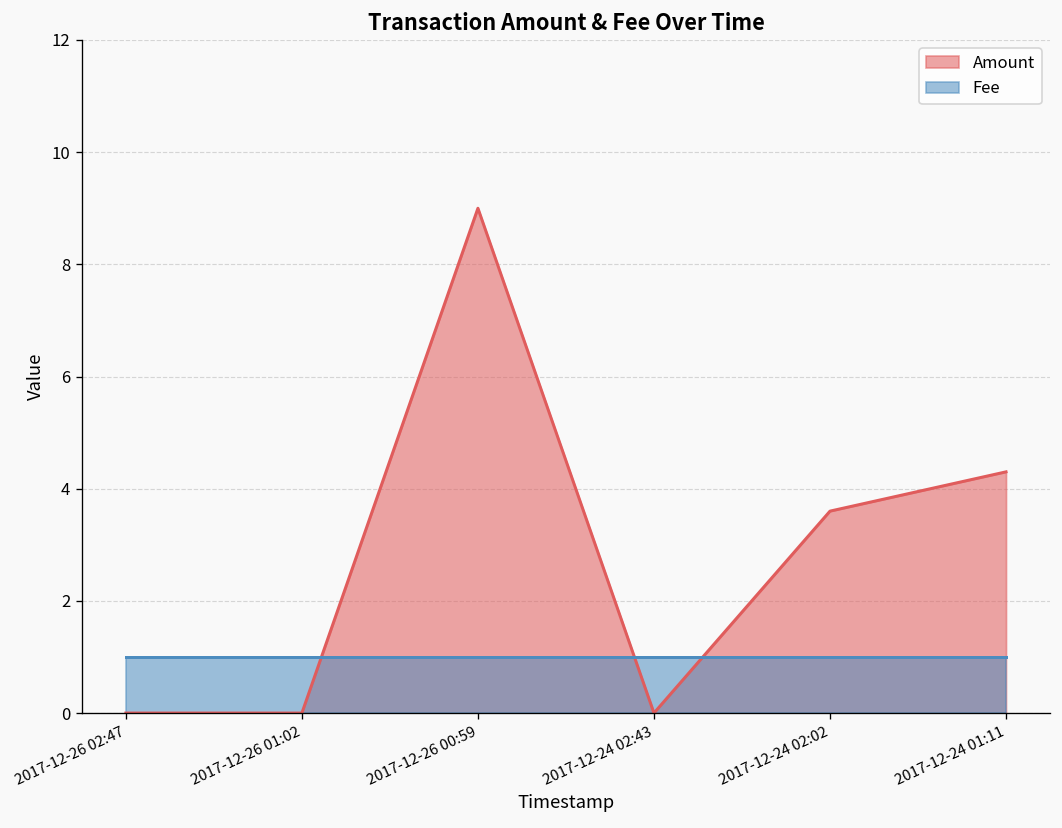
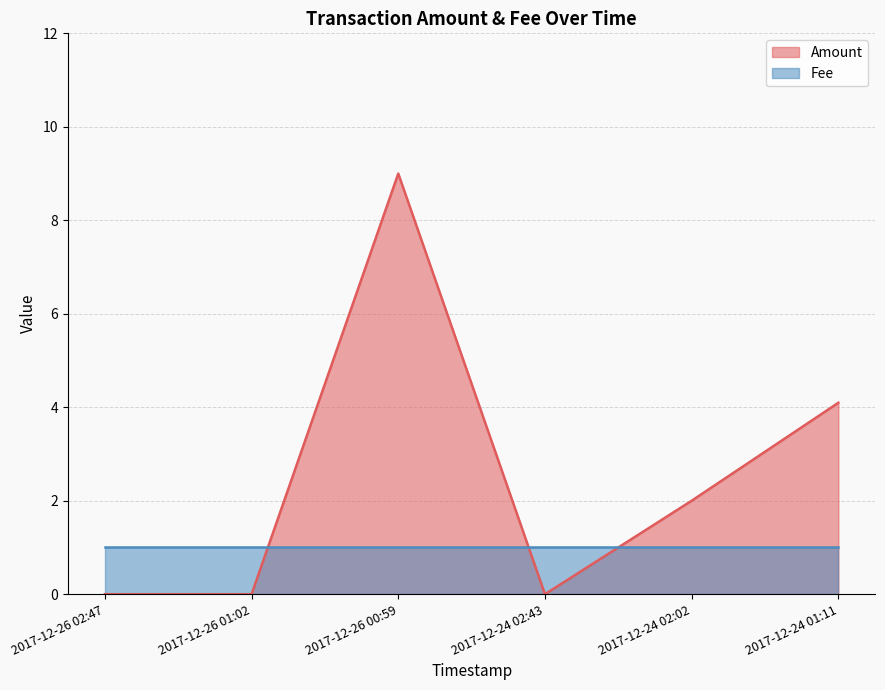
Amount, 2017-12-24 02:02: 3.6 -> 2.0
Amount, 2017-12-24 01:11: 4.3 -> 4.1
